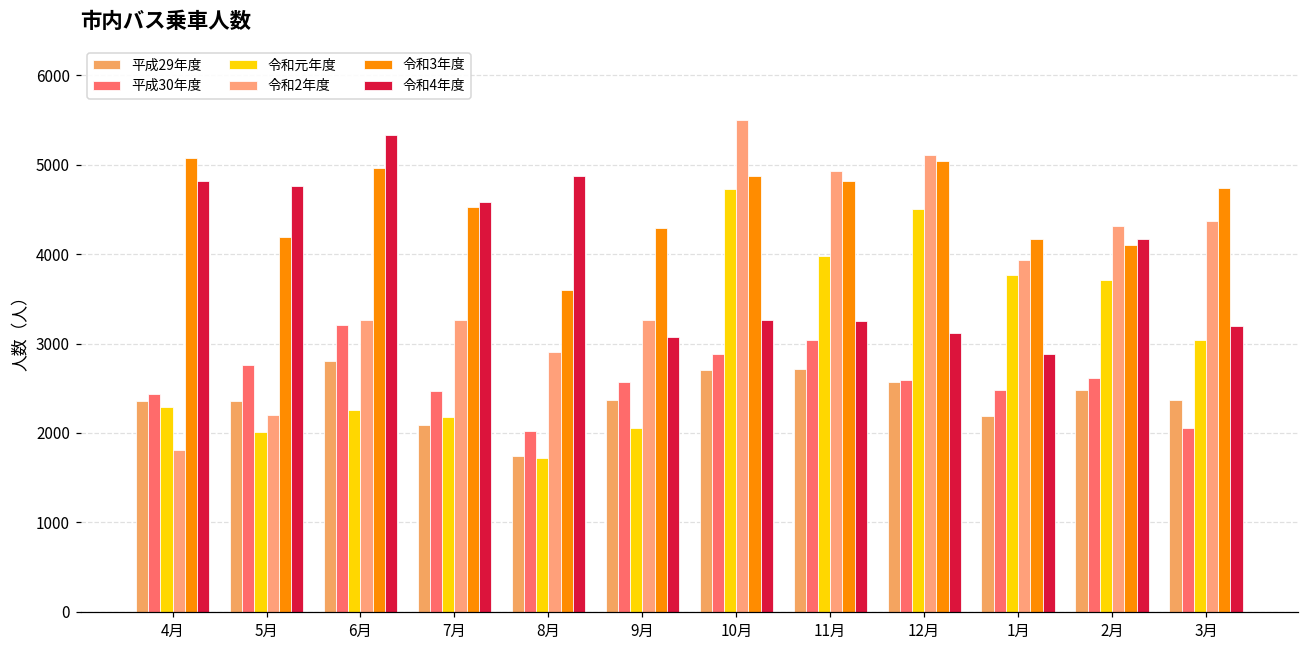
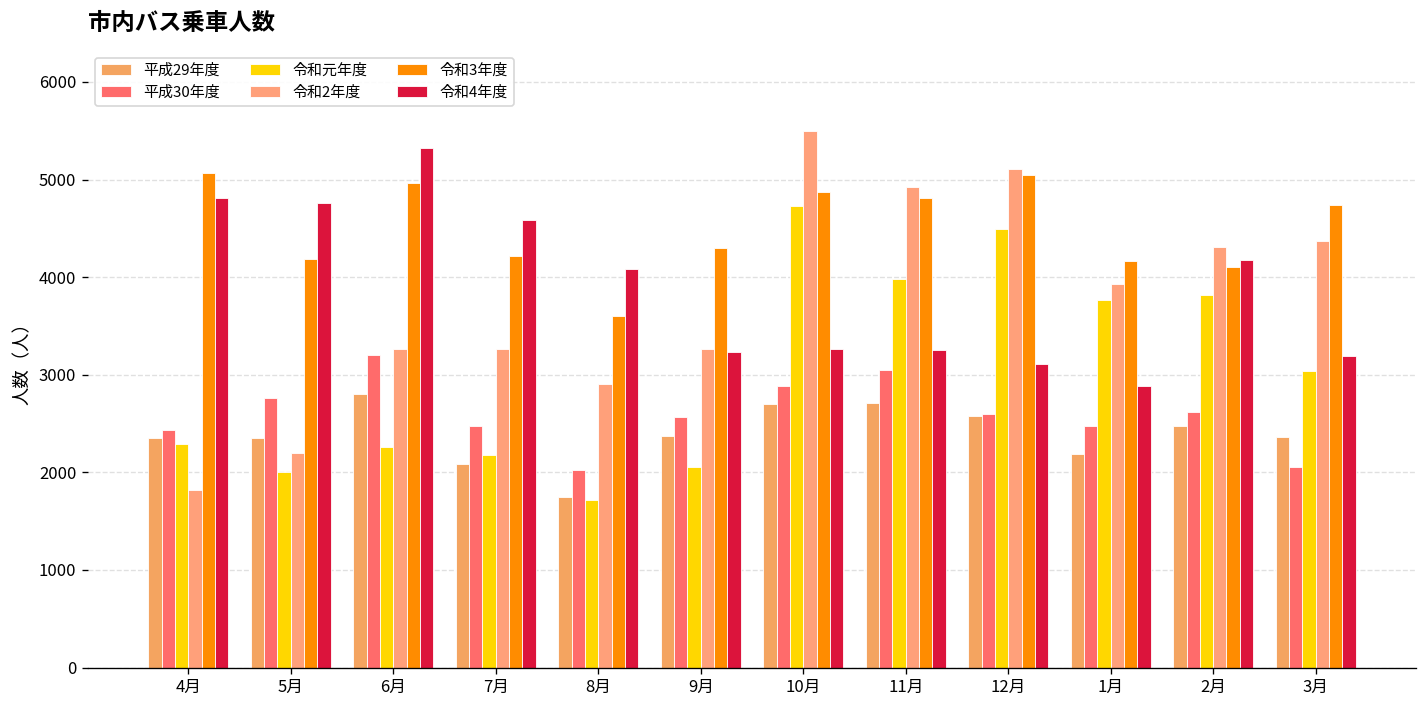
令和3年度, 7月: 4500 -> 4200
令和4年度, 8月: 4900 -> 4100
令和4年度, 9月: 3100 -> 3200
令和元年度, 2月: 3700 -> 3800
